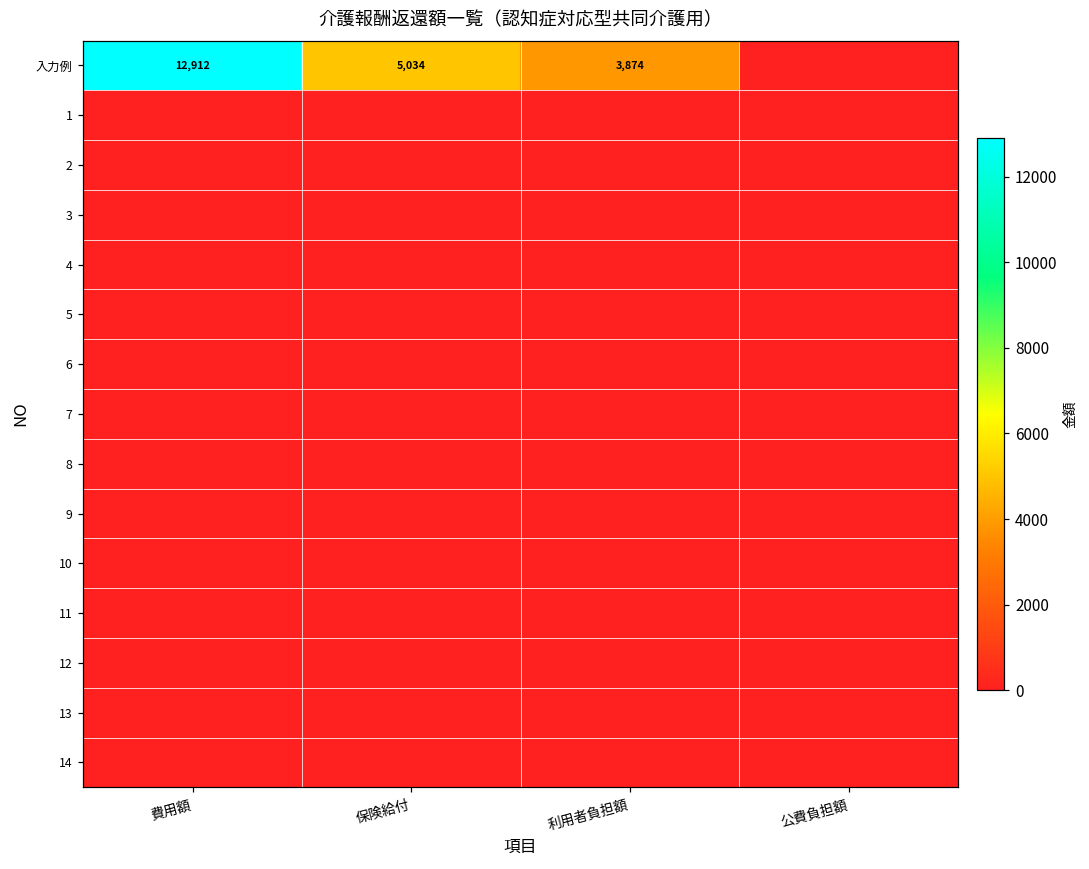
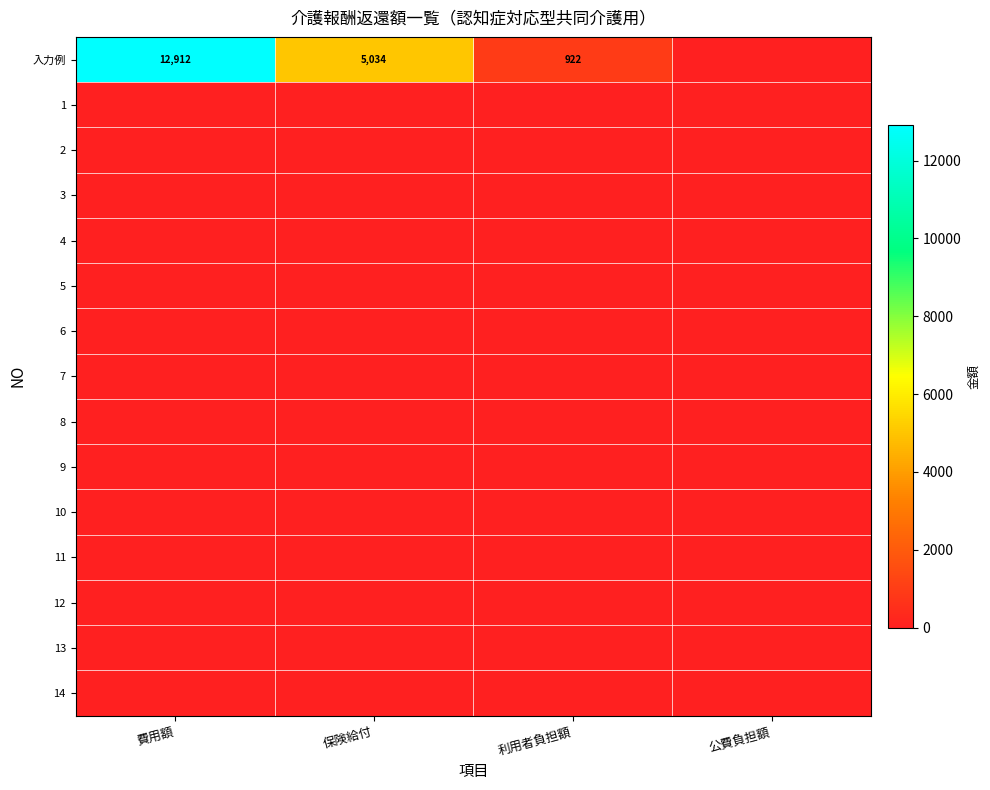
入力例, 利用者負担額: 3,874 -> 922
